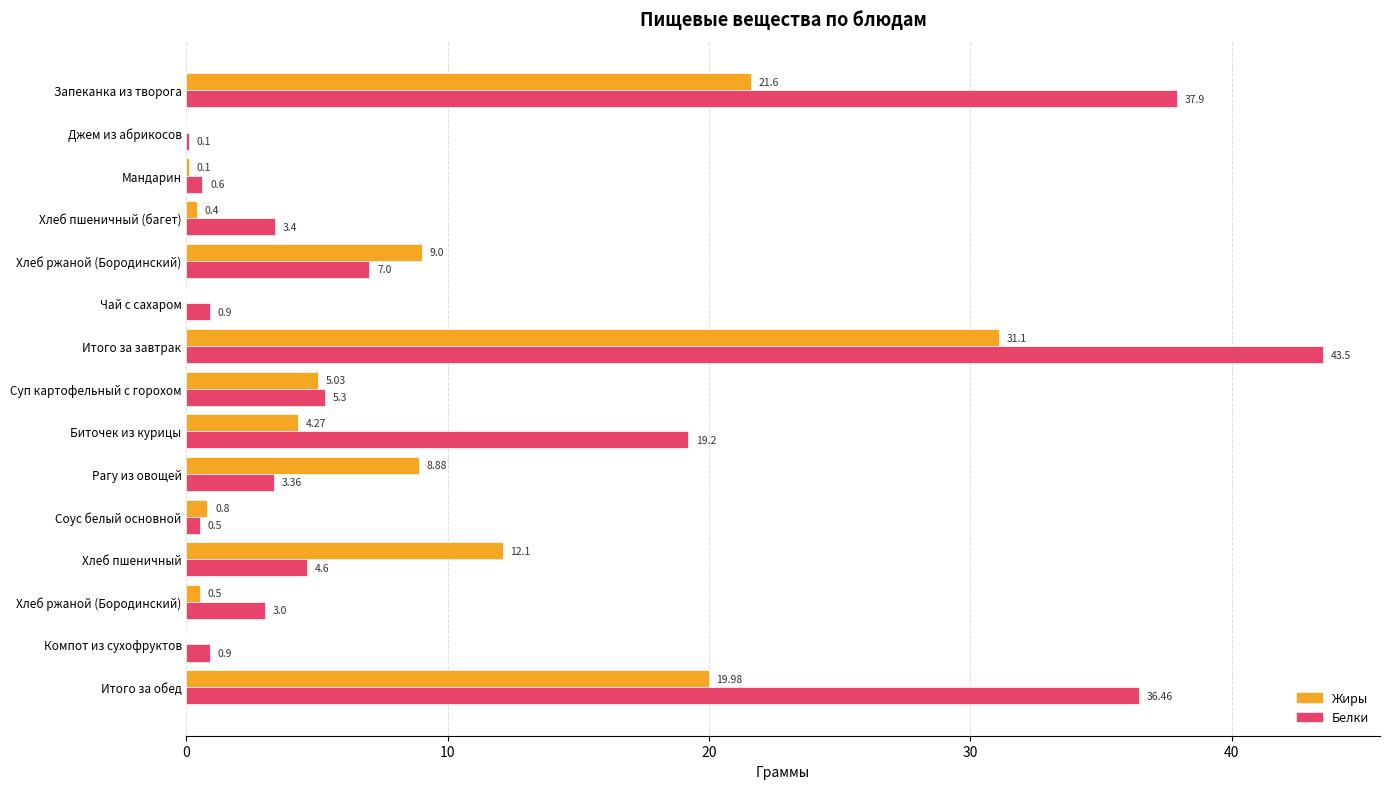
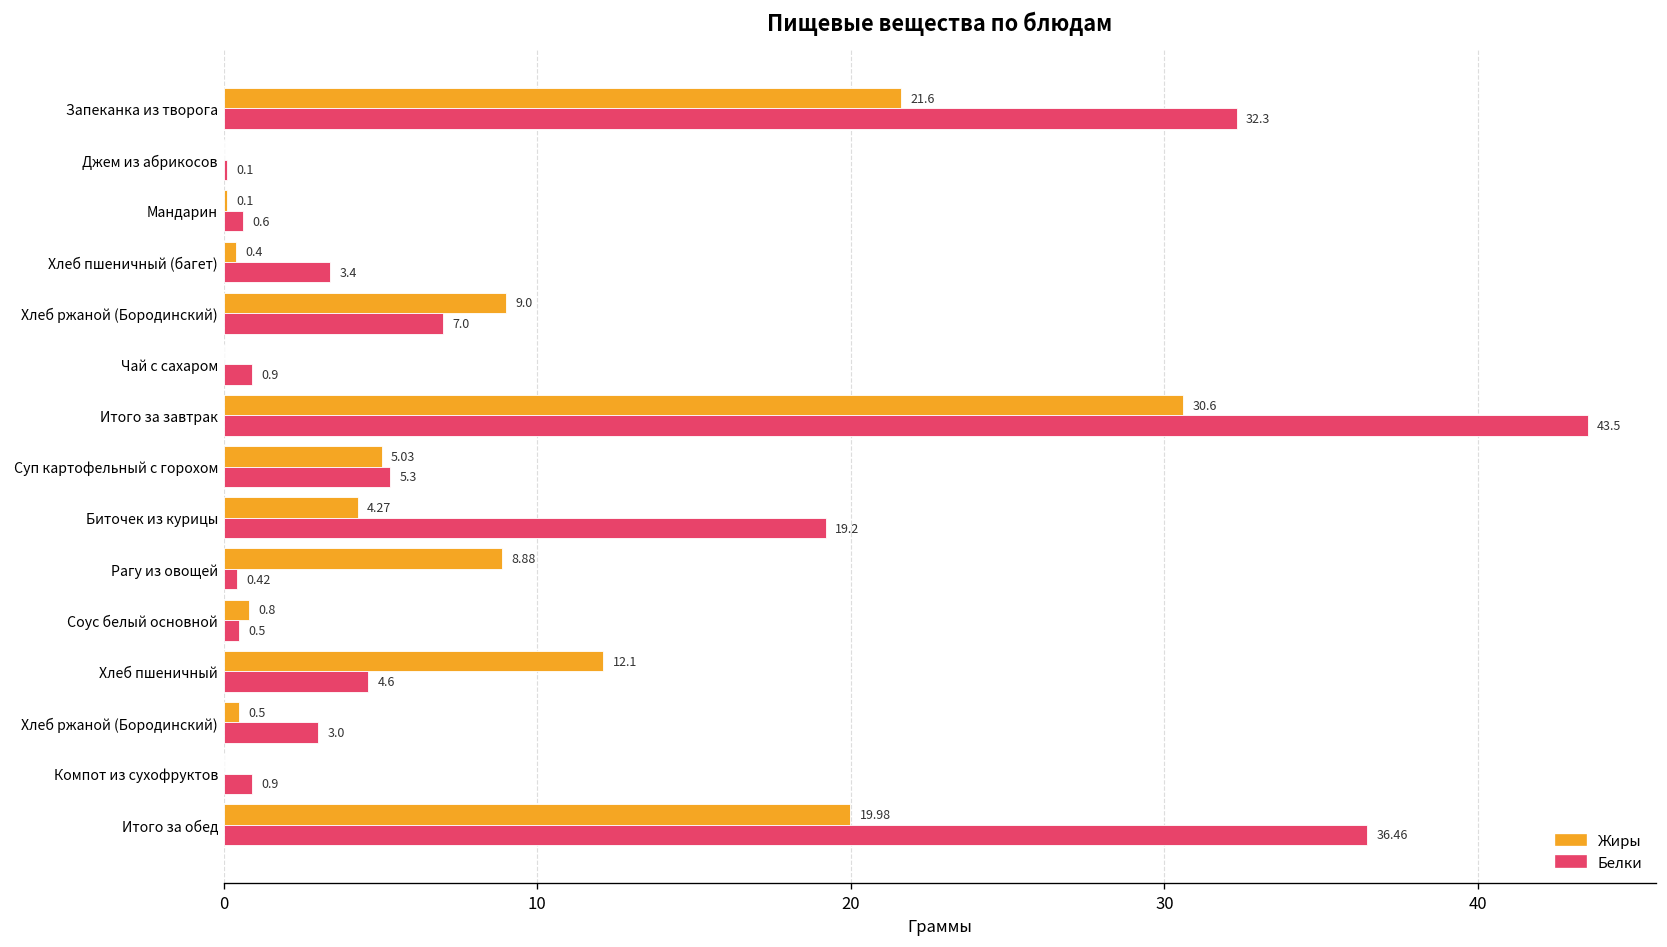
Белки, Запеканка из творога: 37.9 -> 32.3
Жиры, Итого за завтрак: 31.1 -> 30.6
Белки, Рагу из овощей: 3.36 -> 0.42
